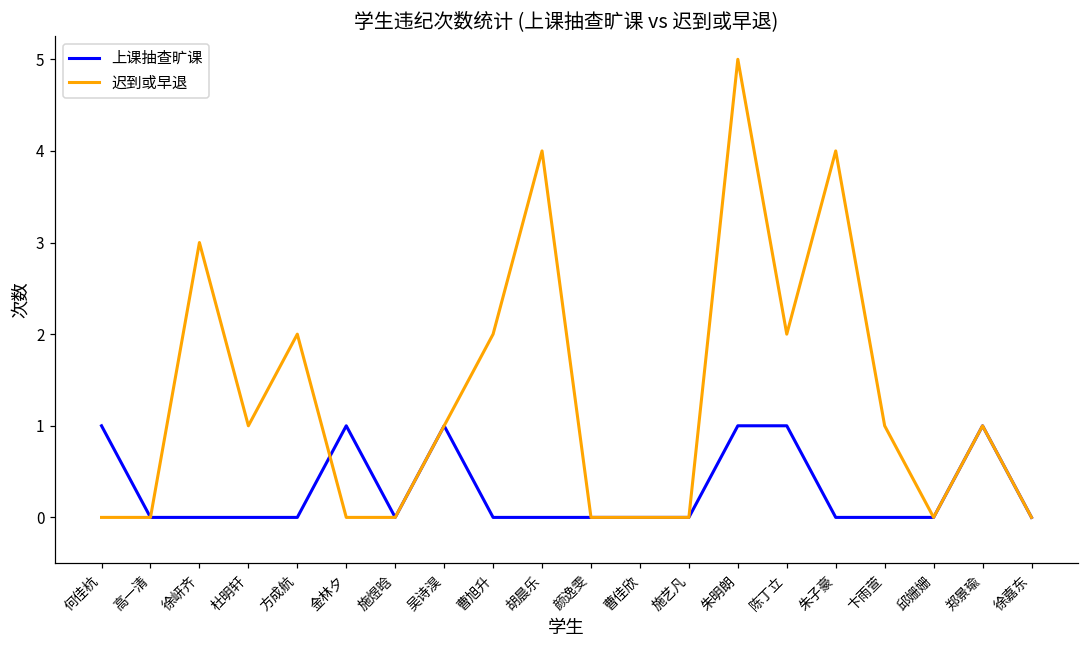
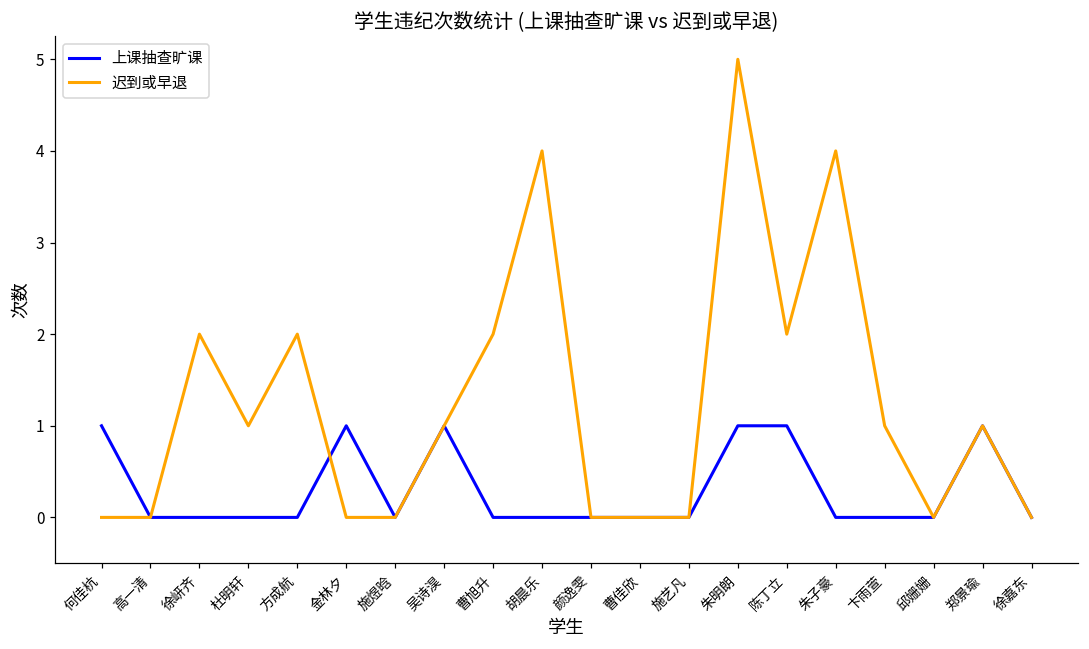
迟到或早退, 徐岍齐: 3 -> 2
